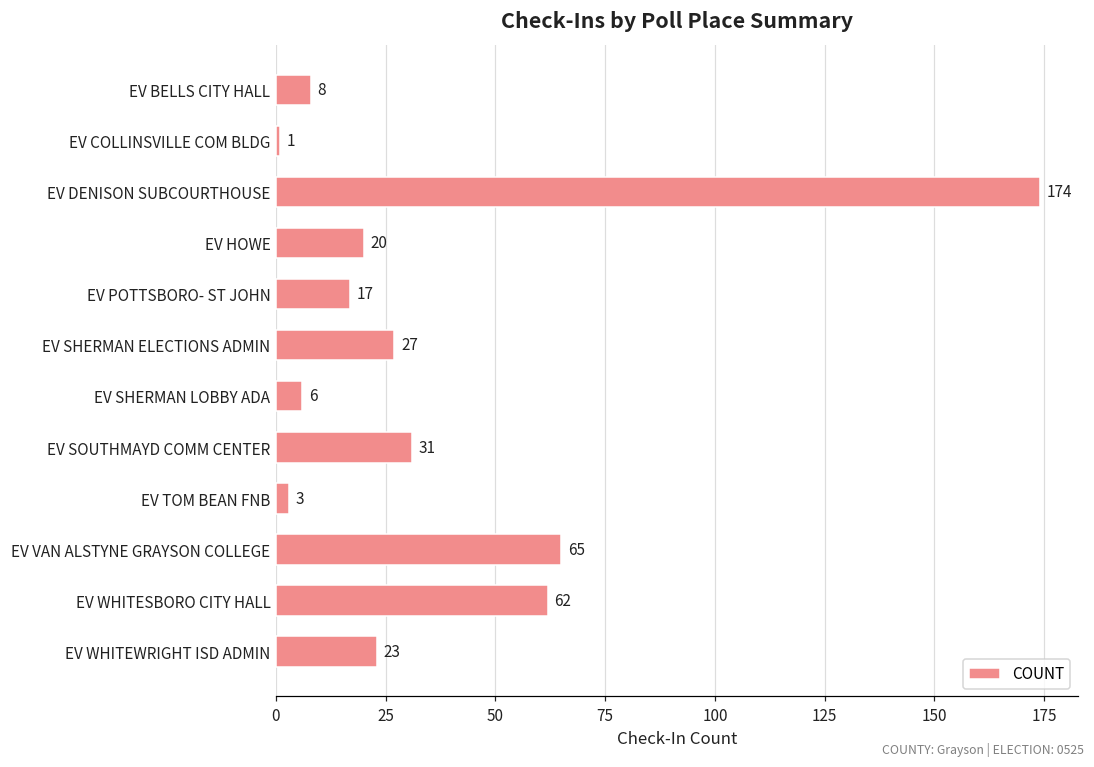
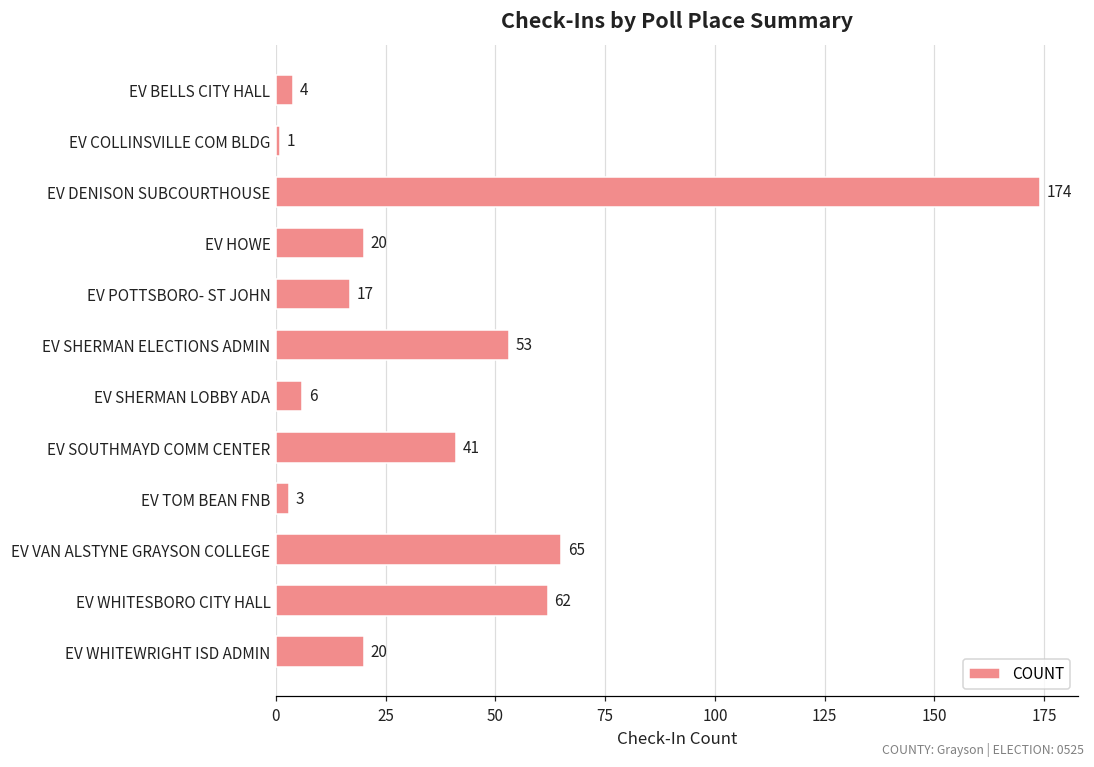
EV BELLS CITY HALL: 8 -> 4
EV SHERMAN ELECTIONS ADMIN: 27 -> 53
EV SOUTHMAYD COMM CENTER: 31 -> 41
EV WHITEWRIGHT ISD ADMIN: 23 -> 20
